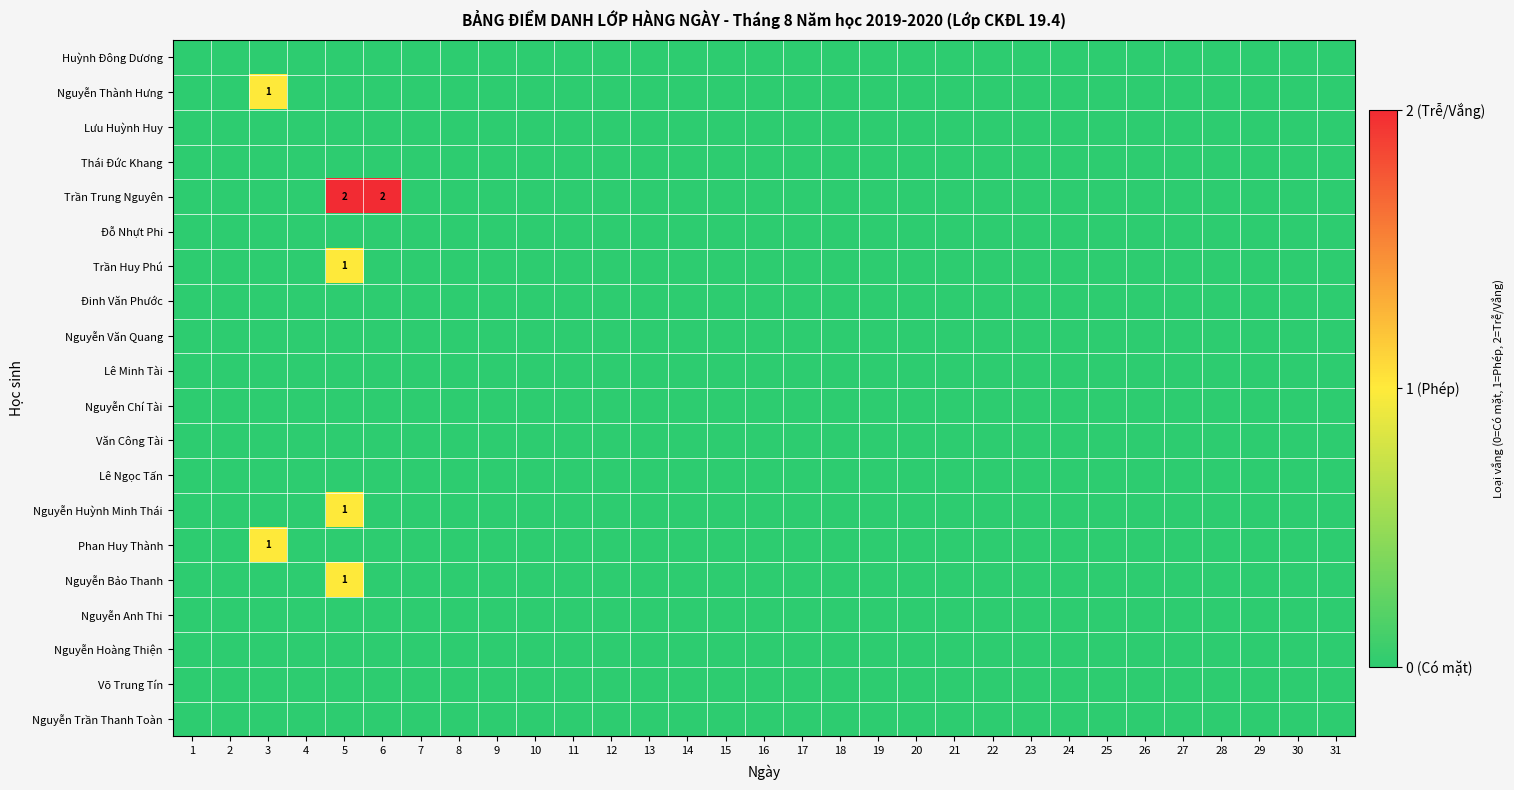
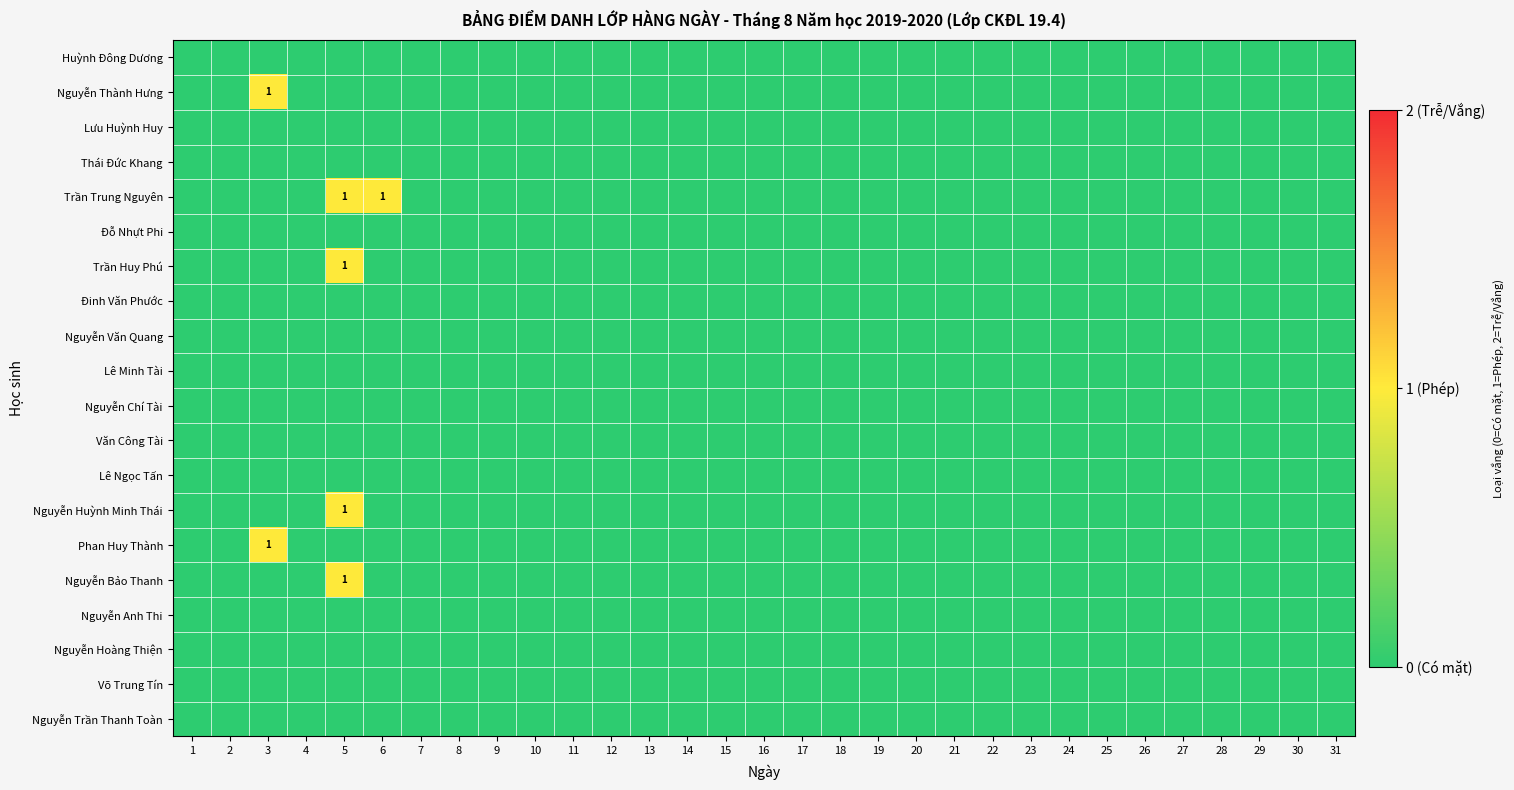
Trần Trung Nguyên, 5: 2 -> 1
Trần Trung Nguyên, 6: 2 -> 1
